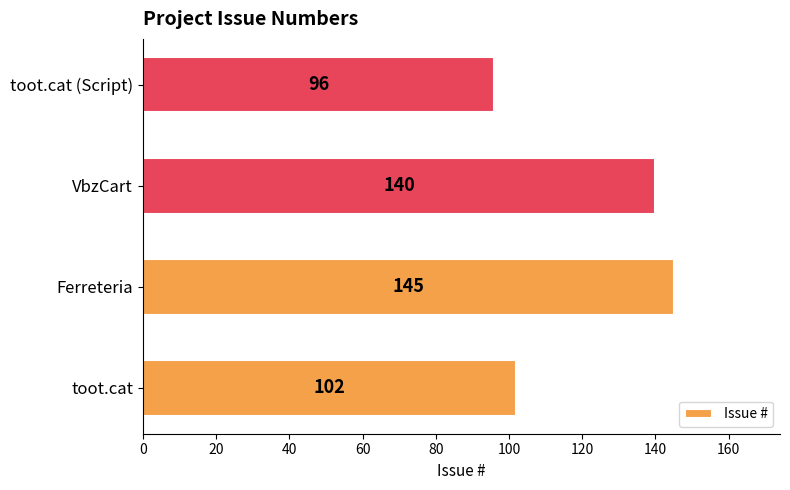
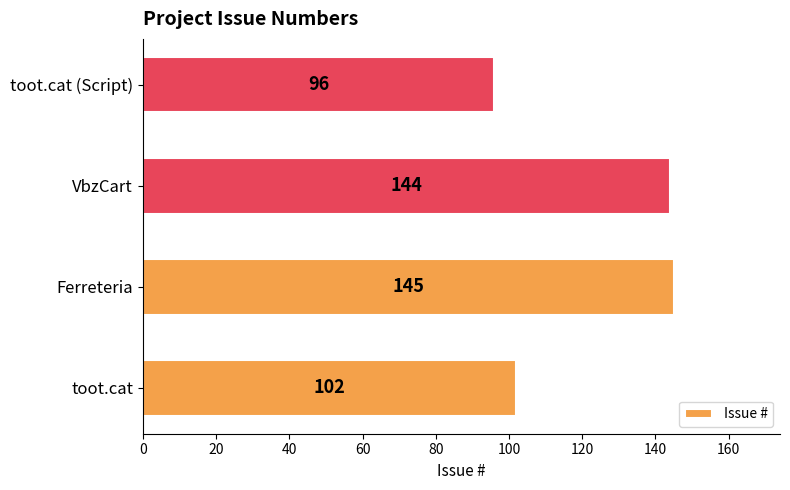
VbzCart: 140 -> 144
